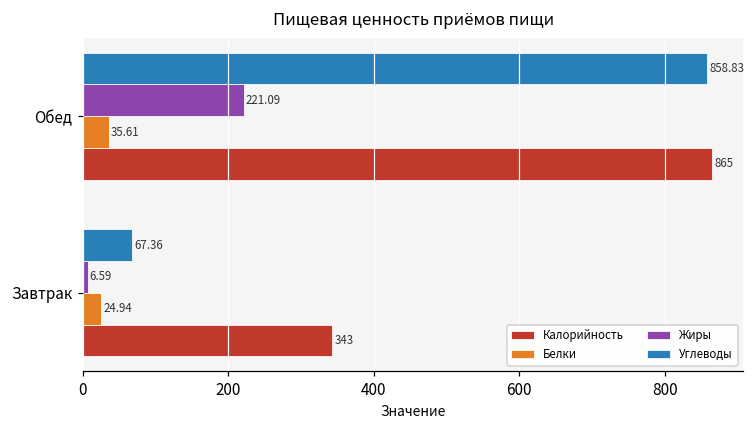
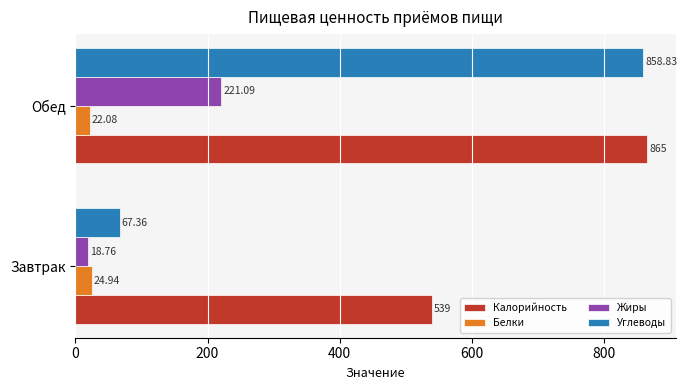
Белки, Обед: 35.61 -> 22.08
Жиры, Завтрак: 6.59 -> 18.76
Калорийность, Завтрак: 343 -> 539
